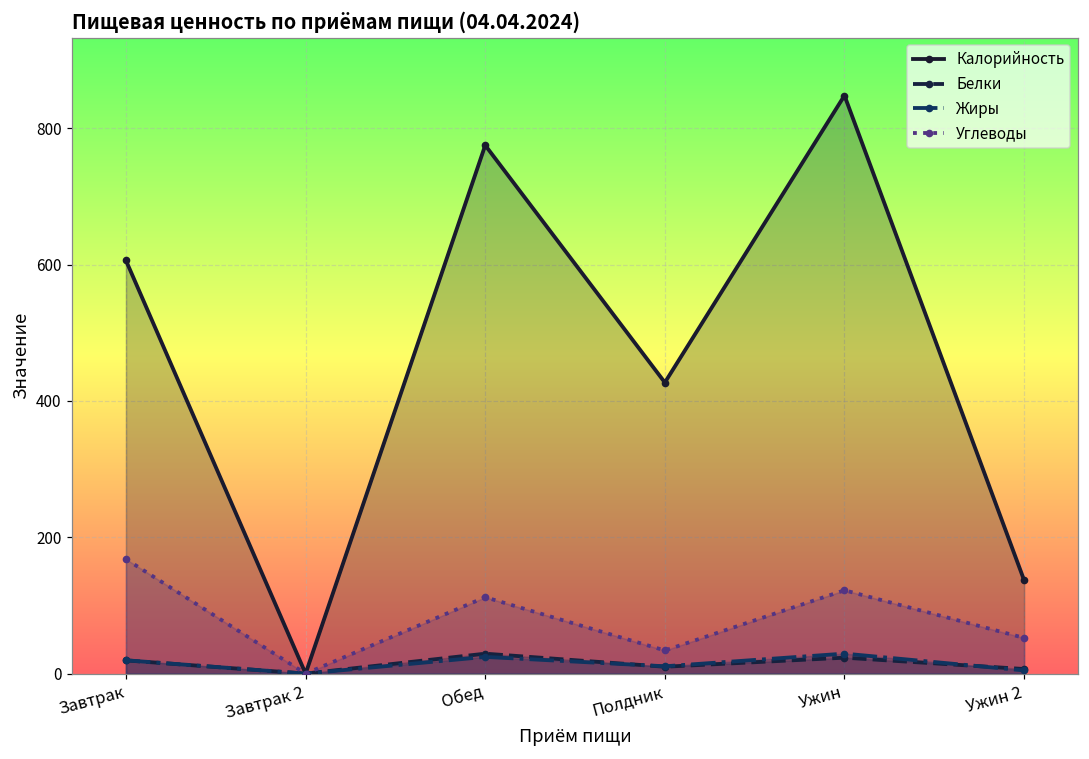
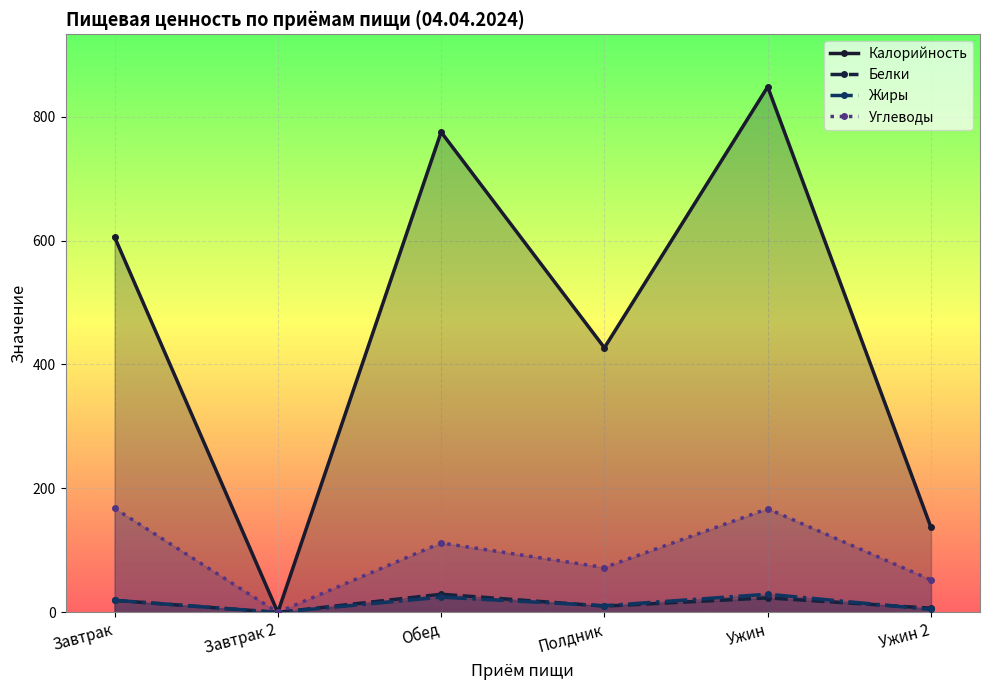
Углеводы, Полдник: 30 -> 70
Углеводы, Ужин: 120 -> 170
